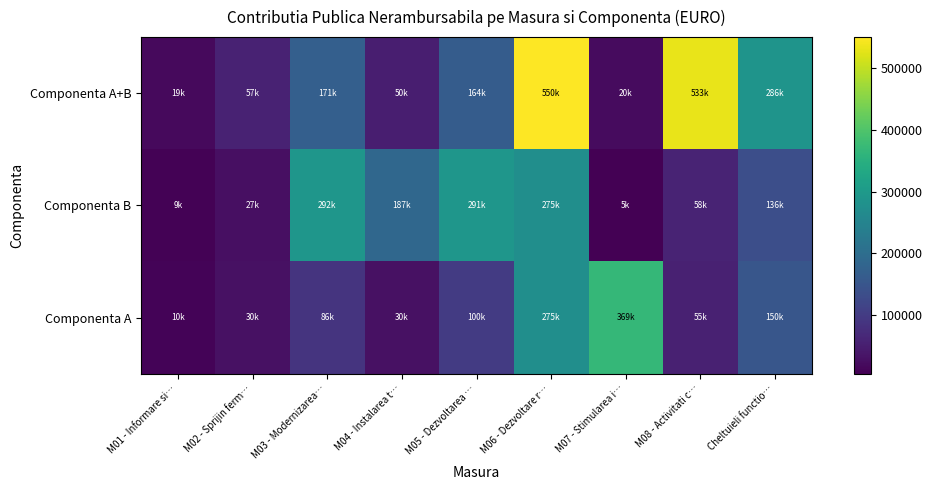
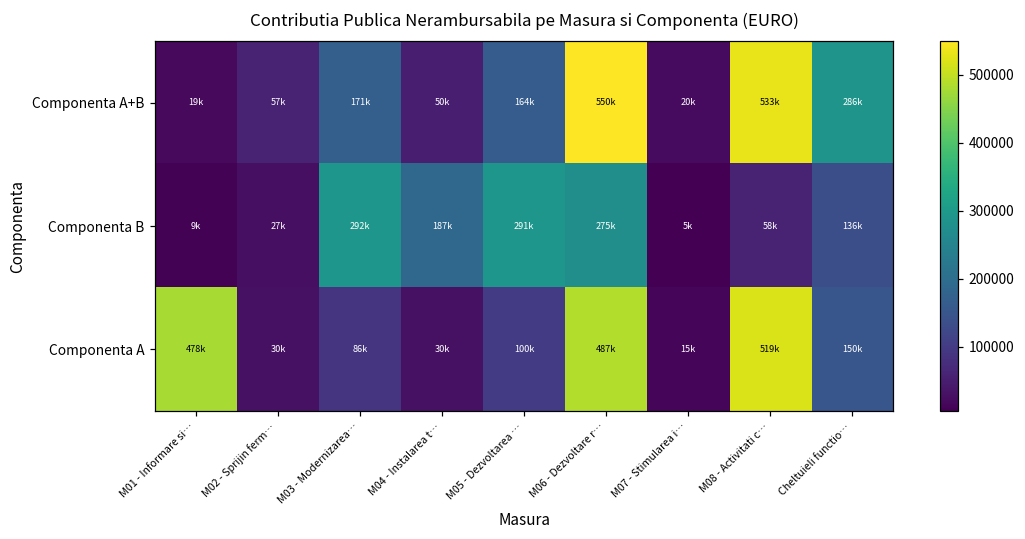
Componenta A, M01 - Informare si…: 10k -> 478k
Componenta A, M06 - Dezvoltare r…: 275k -> 487k
Componenta A, M07 - Stimularea i…: 369k -> 15k
Componenta A, M08 - Activitati c…: 55k -> 519k
